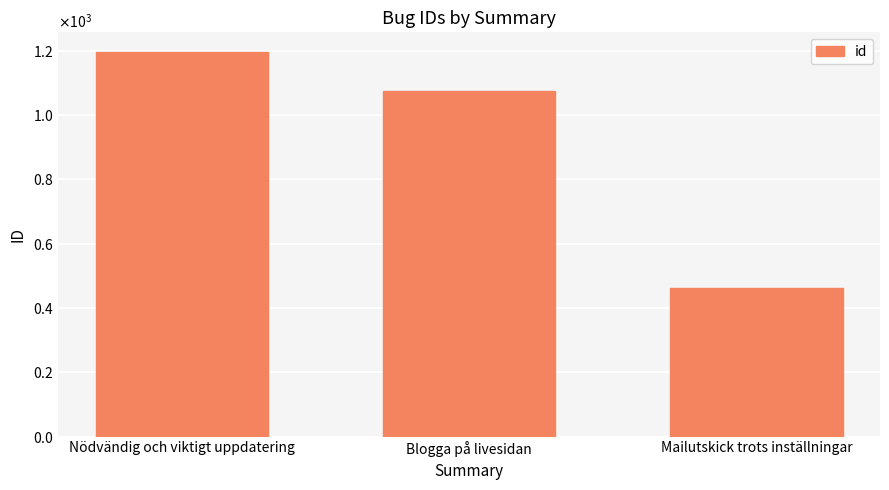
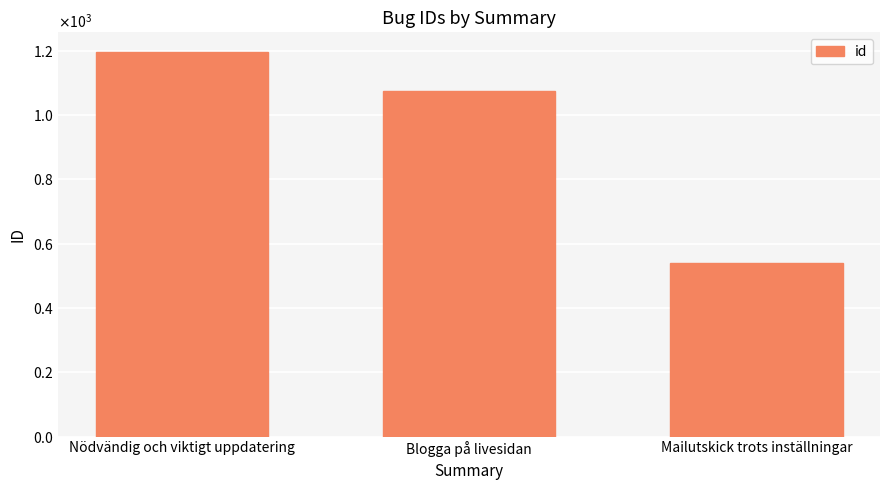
Mailutskick trots inställningar: 460 -> 540
